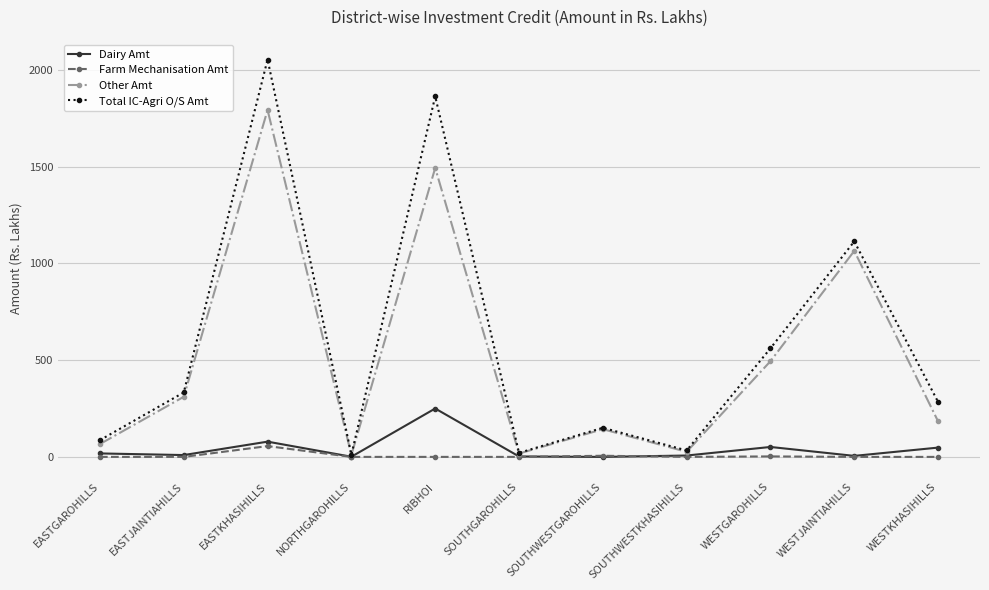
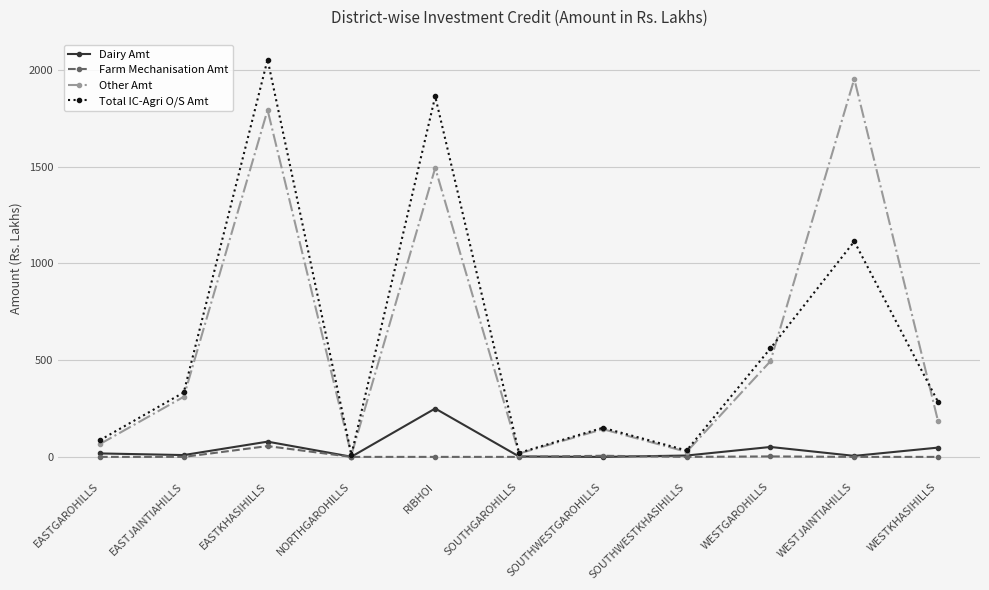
Other Amt, WESTJAINTIAHILLS: 1060 -> 1950
